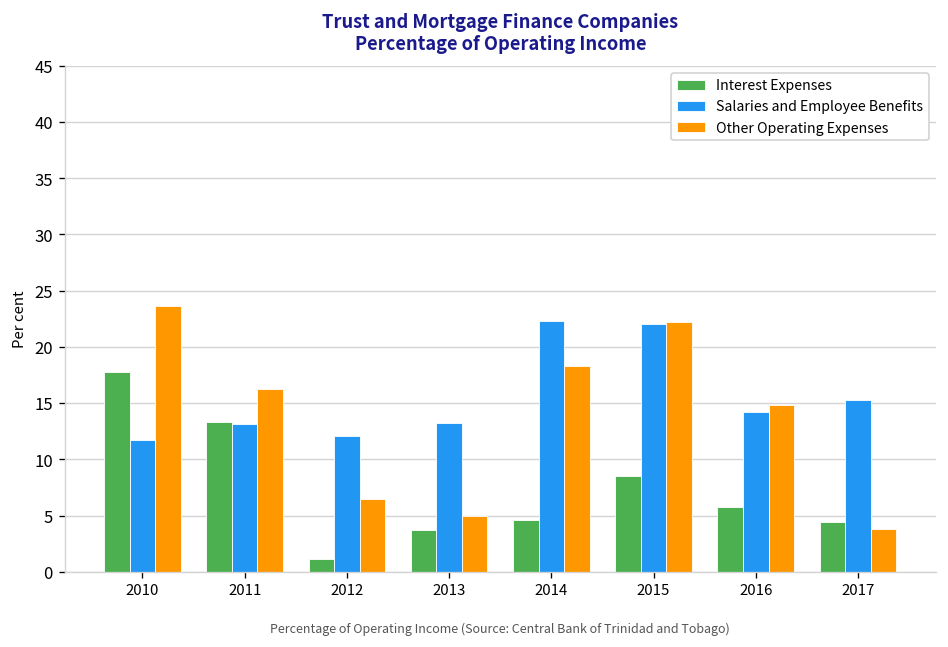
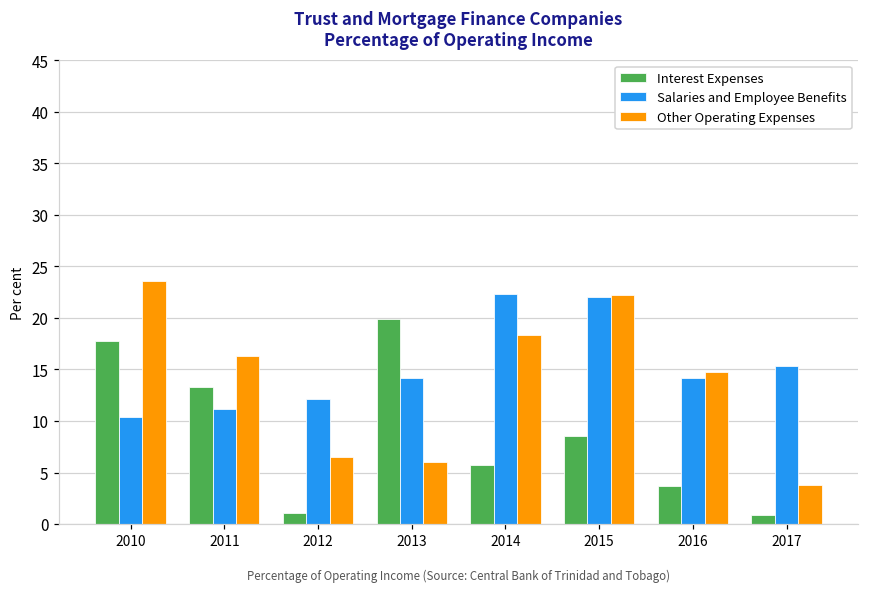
Salaries and Employee Benefits, 2010: 12 -> 10
Salaries and Employee Benefits, 2011: 13 -> 11
Interest Expenses, 2013: 4 -> 20
Salaries and Employee Benefits, 2013: 13 -> 14
Other Operating Expenses, 2013: 5 -> 6
Interest Expenses, 2014: 5 -> 6
Interest Expenses, 2016: 6 -> 4
Interest Expenses, 2017: 4 -> 1
